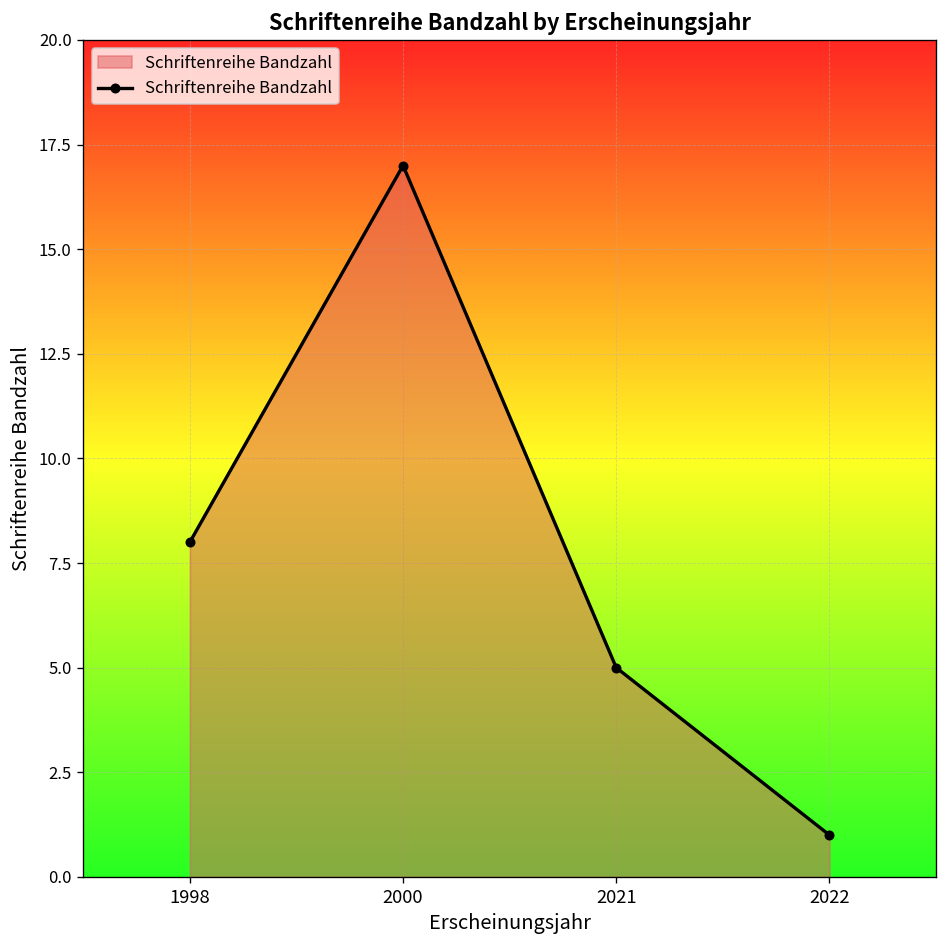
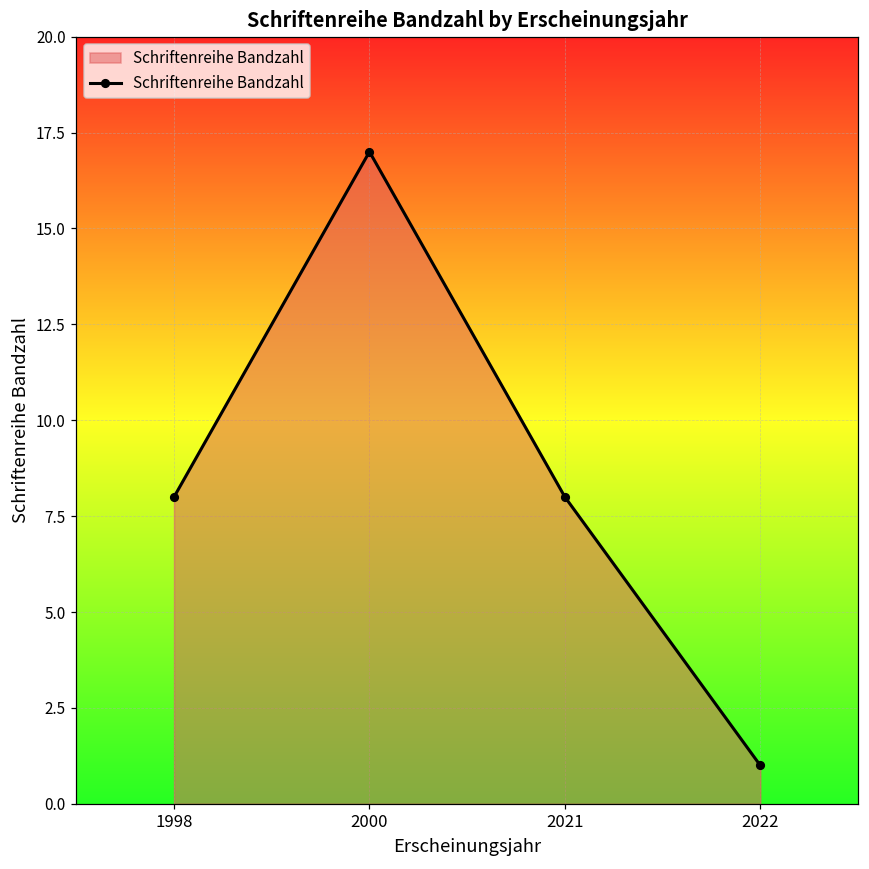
2021: 5 -> 8
